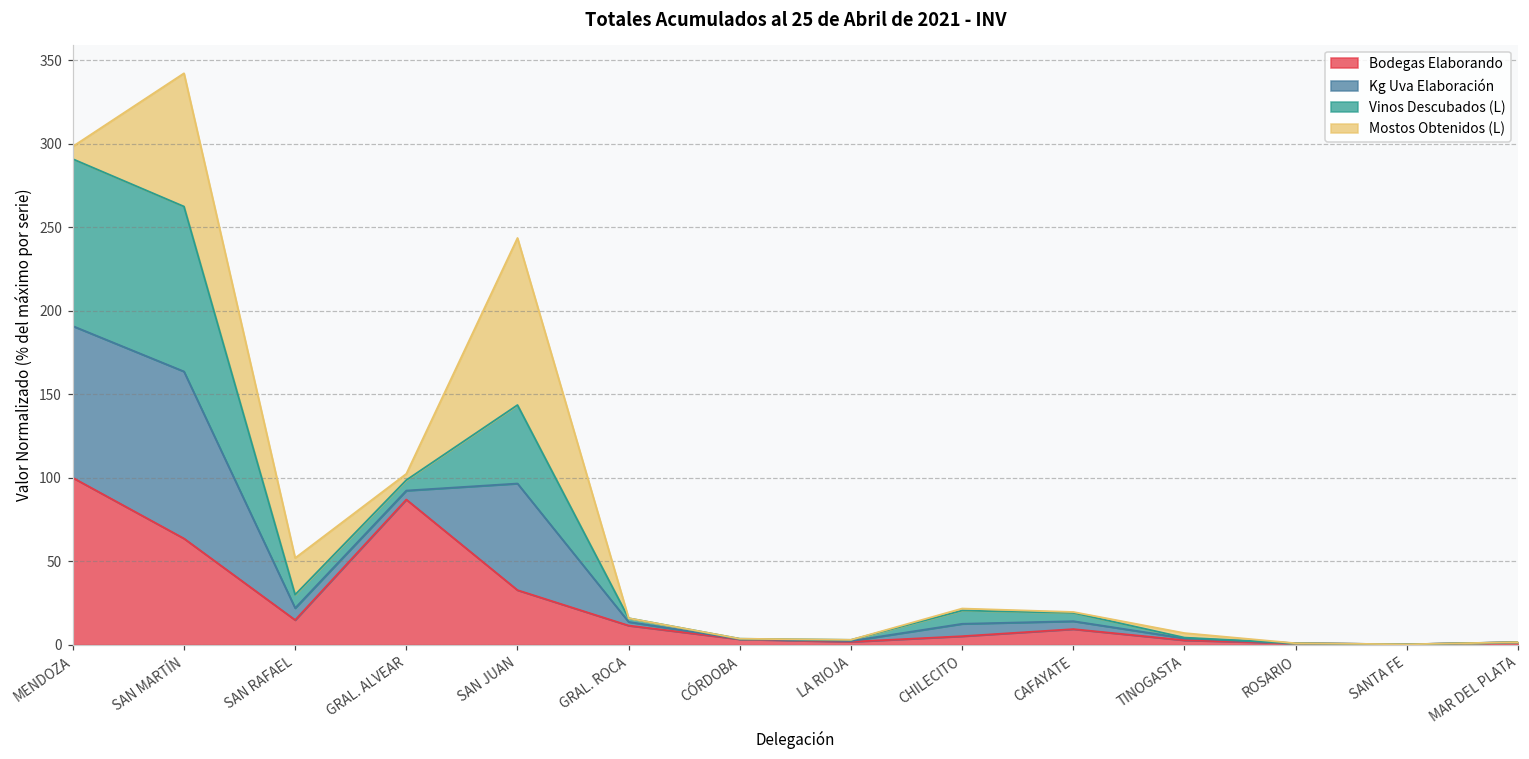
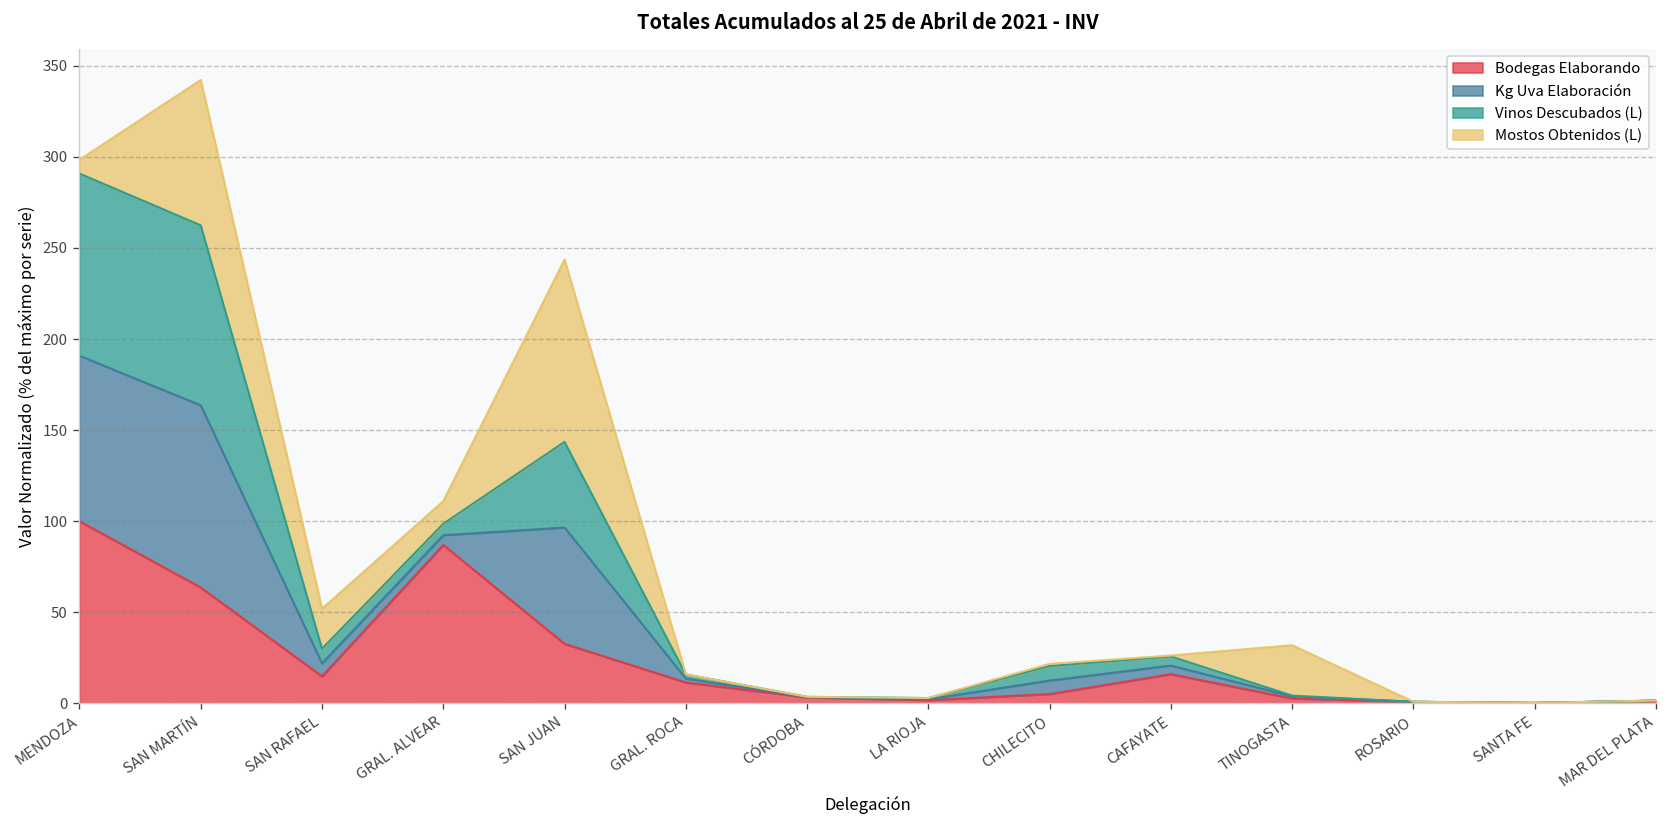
Mostos Obtenidos (L), GRAL. ALVEAR: 4 -> 12
Bodegas Elaborando, CAFAYATE: 9 -> 16
Mostos Obtenidos (L), TINOGASTA: 3 -> 28
